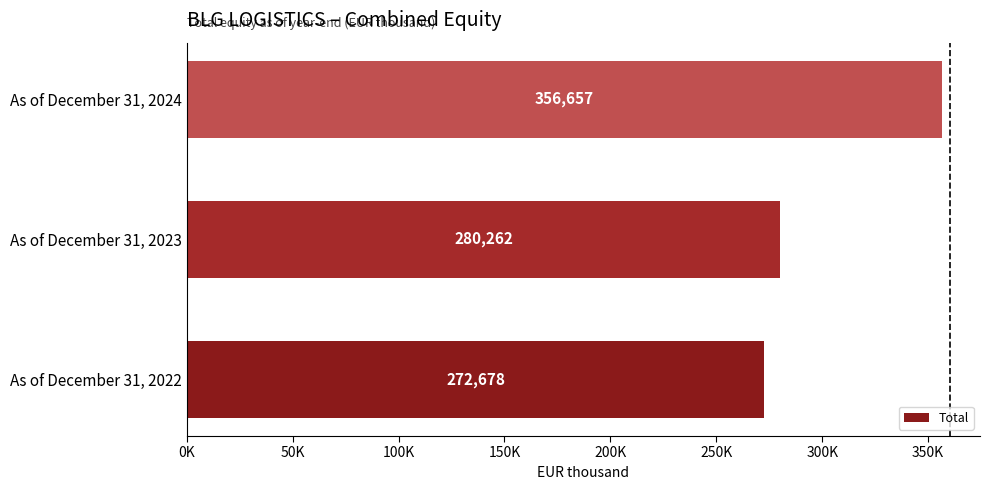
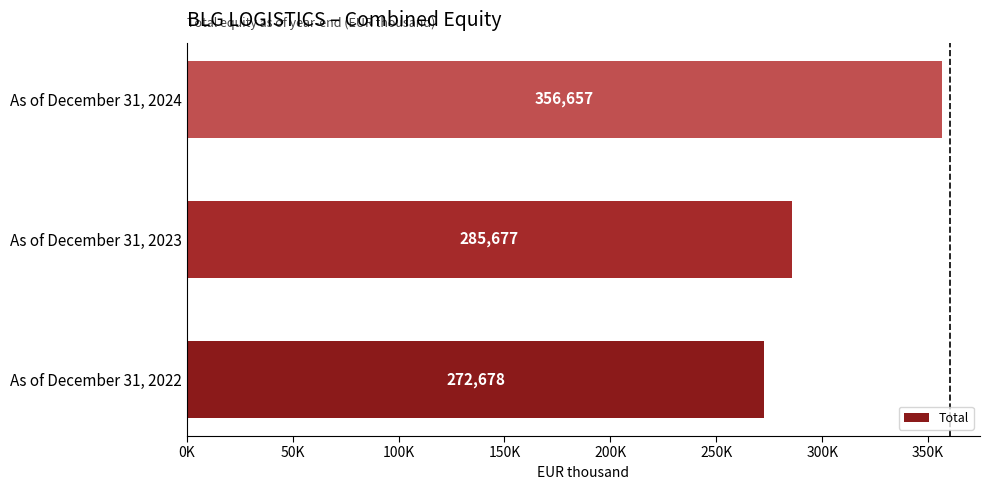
As of December 31, 2023: 280,262 -> 285,677
